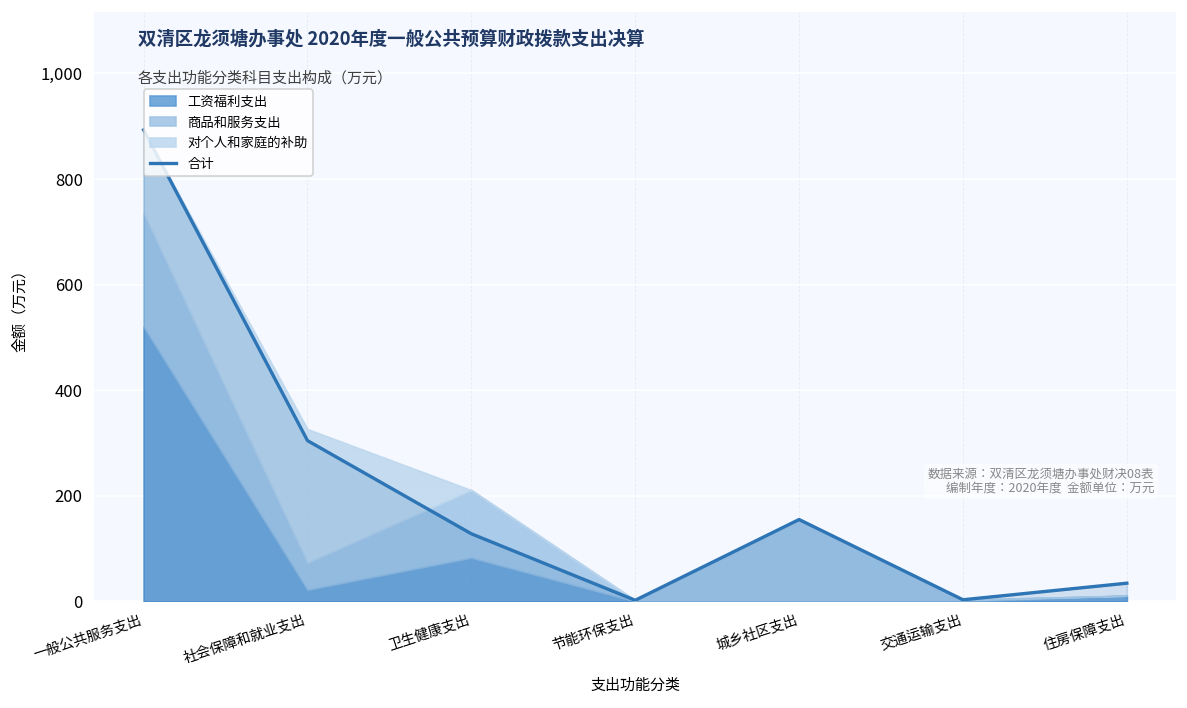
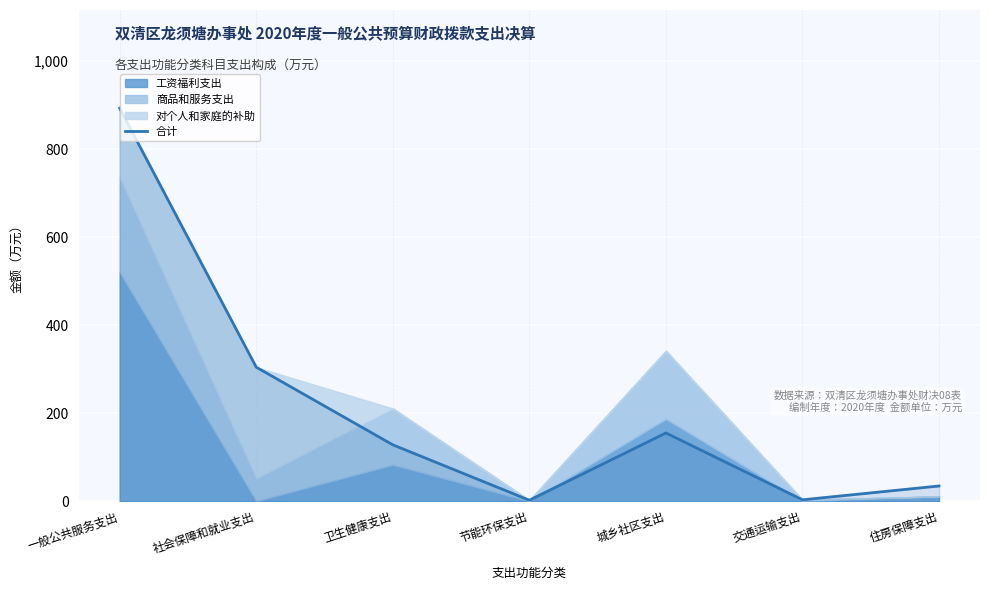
工资福利支出, 社会保障和就业支出: 20 -> 0
工资福利支出, 城乡社区支出: 0 -> 190
